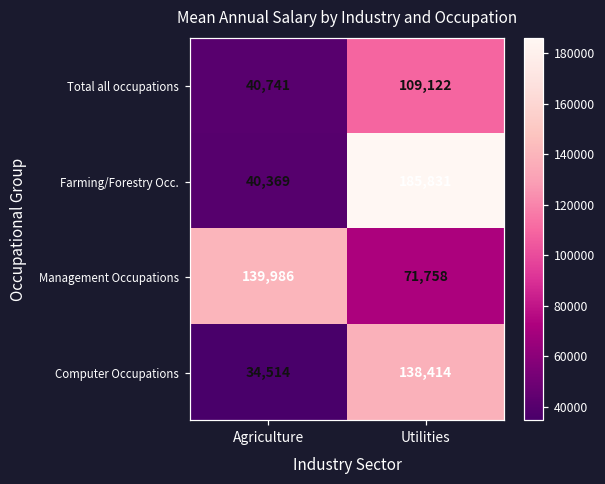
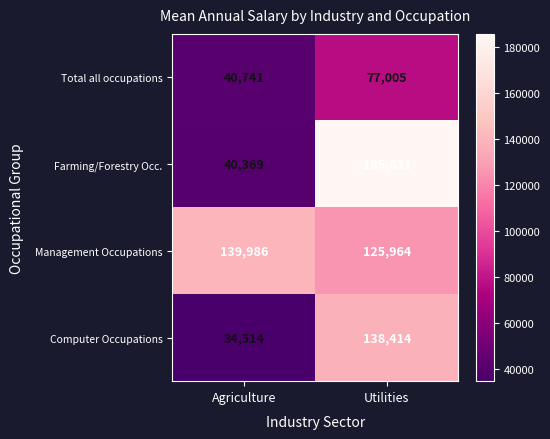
Total all occupations, Utilities: 109,122 -> 77,005
Management Occupations, Utilities: 71,758 -> 125,964
